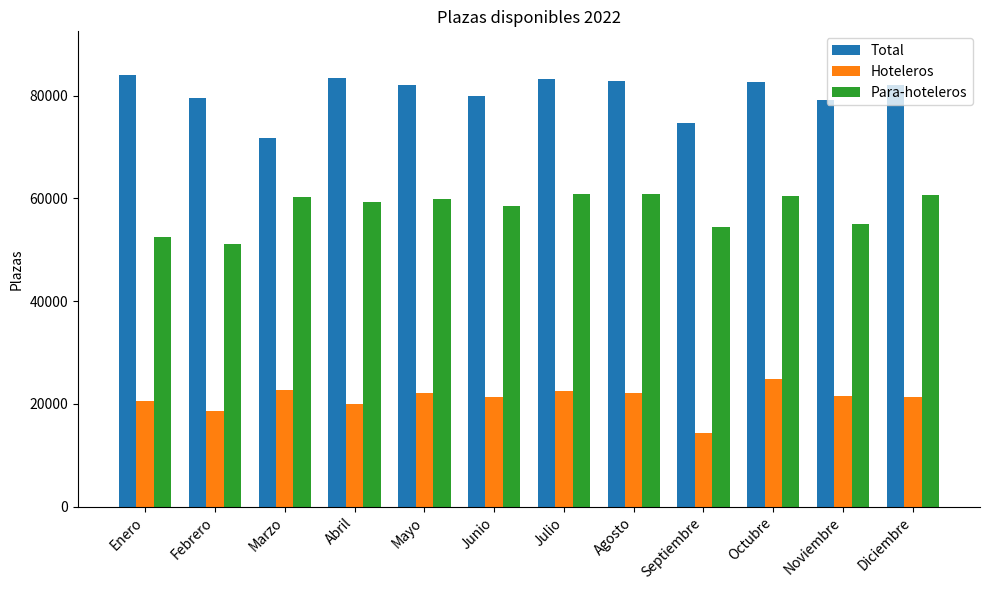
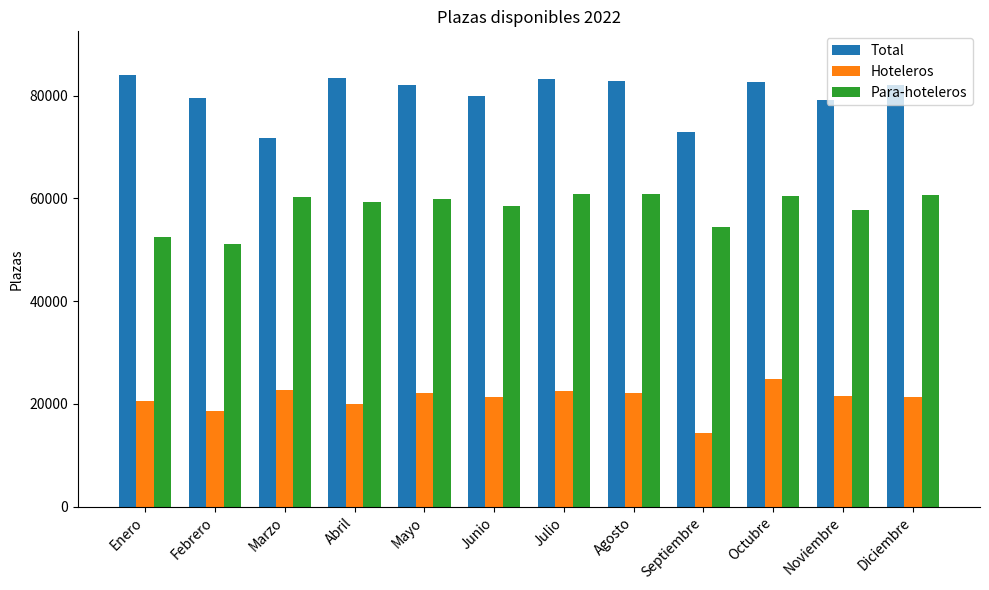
Total, Septiembre: 75000 -> 73000
Para-hoteleros, Noviembre: 55000 -> 58000
